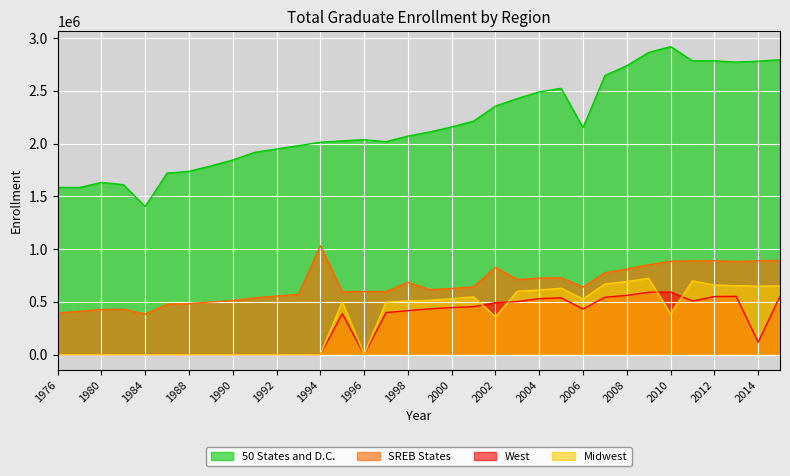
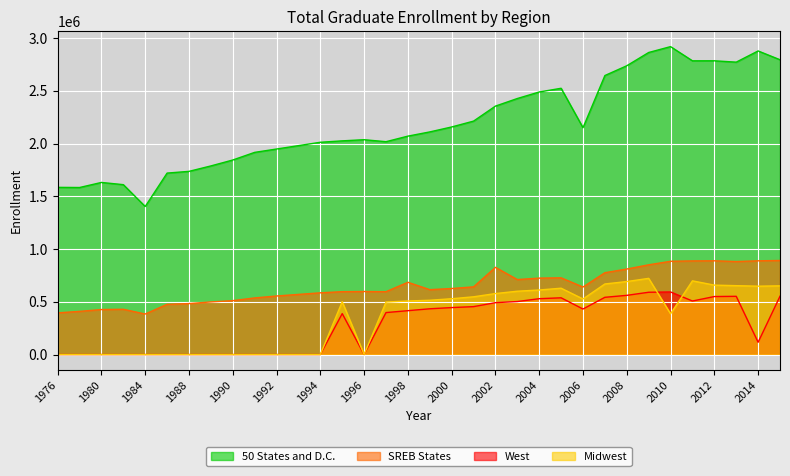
SREB States, 1994: 1030000 -> 580000
Midwest, 2002: 360000 -> 580000
50 States and D.C., 2014: 2780000 -> 2880000
